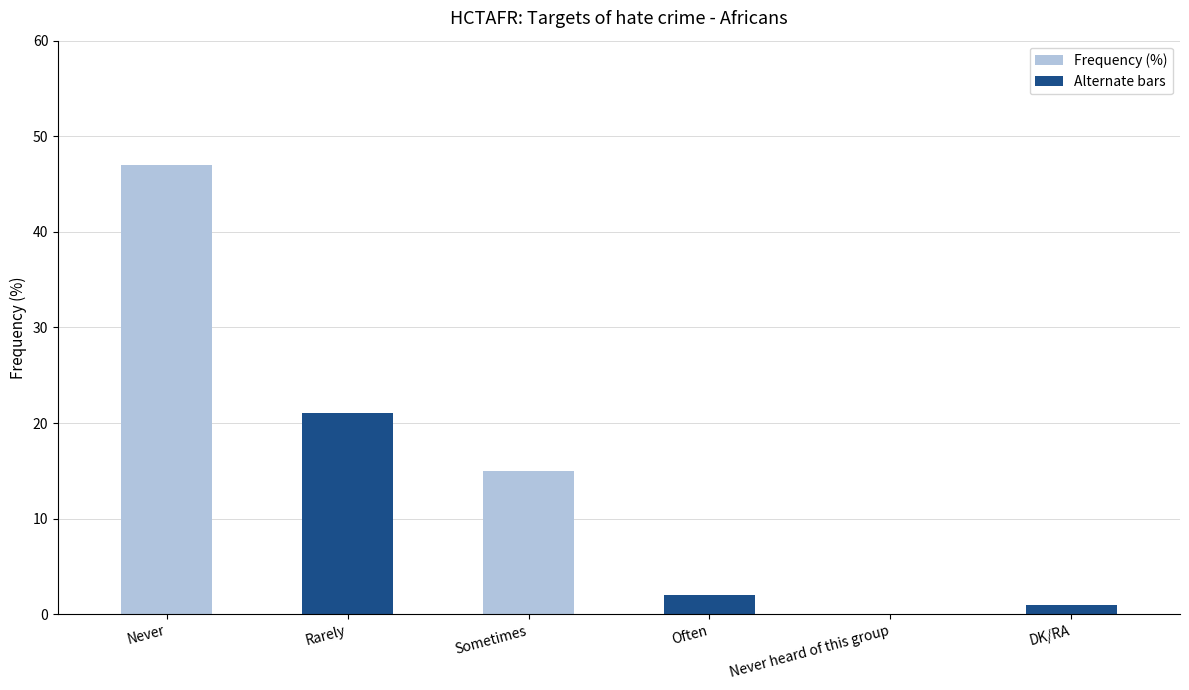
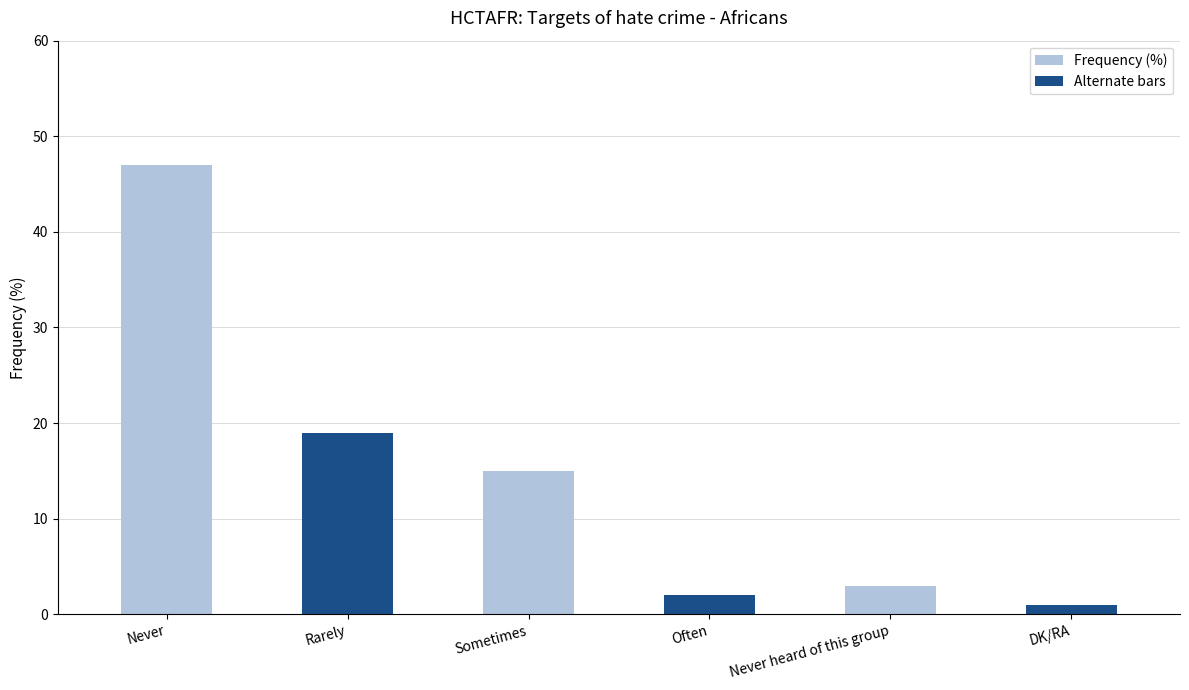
Rarely: 21 -> 19
Never heard of this group: 0 -> 3
